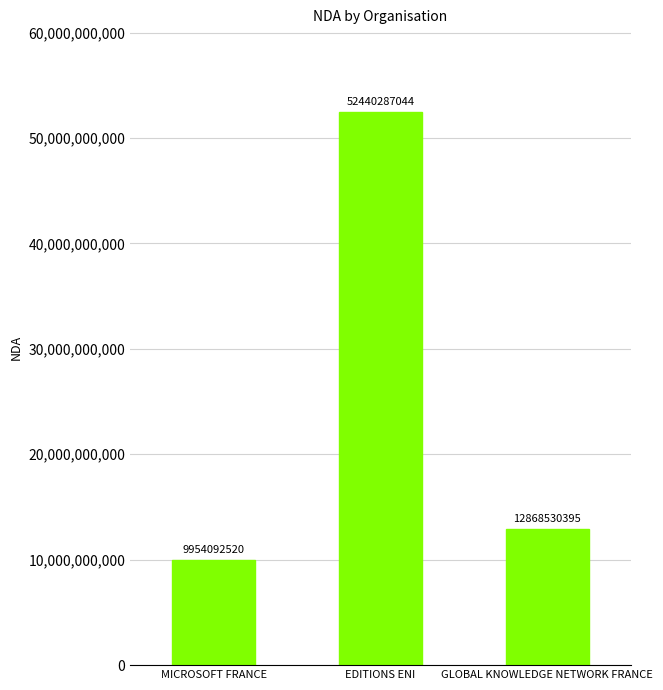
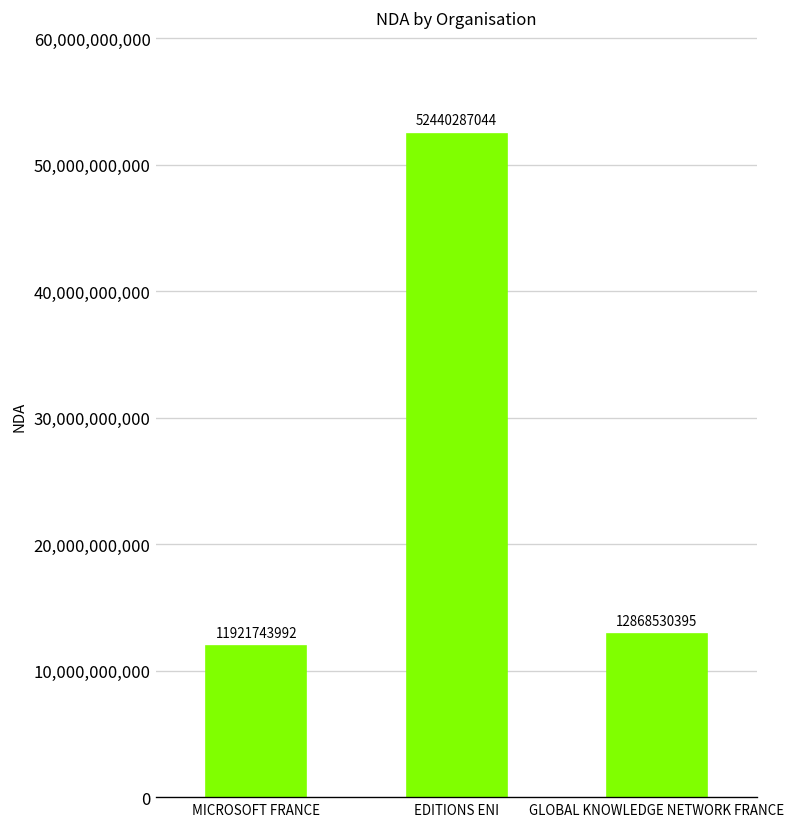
MICROSOFT FRANCE: 9954092520 -> 11921743992
